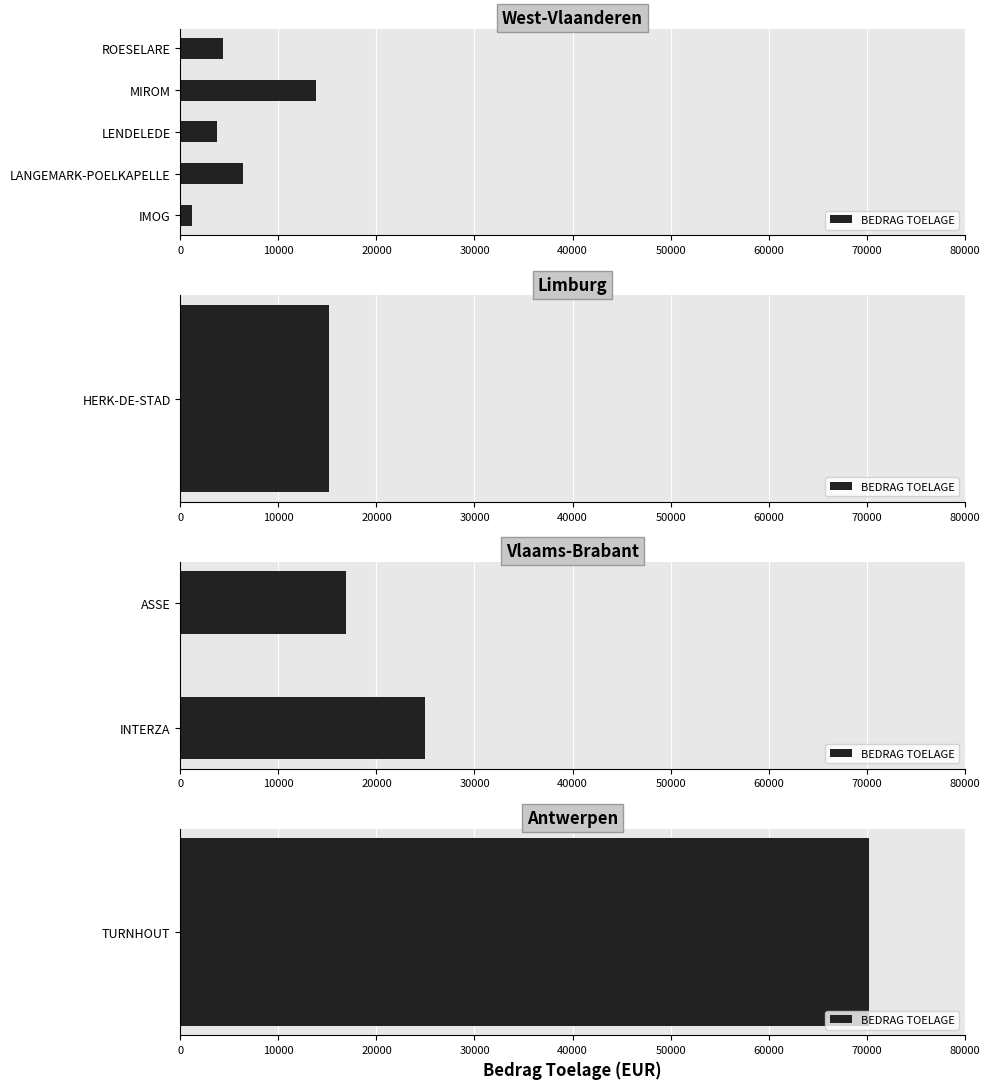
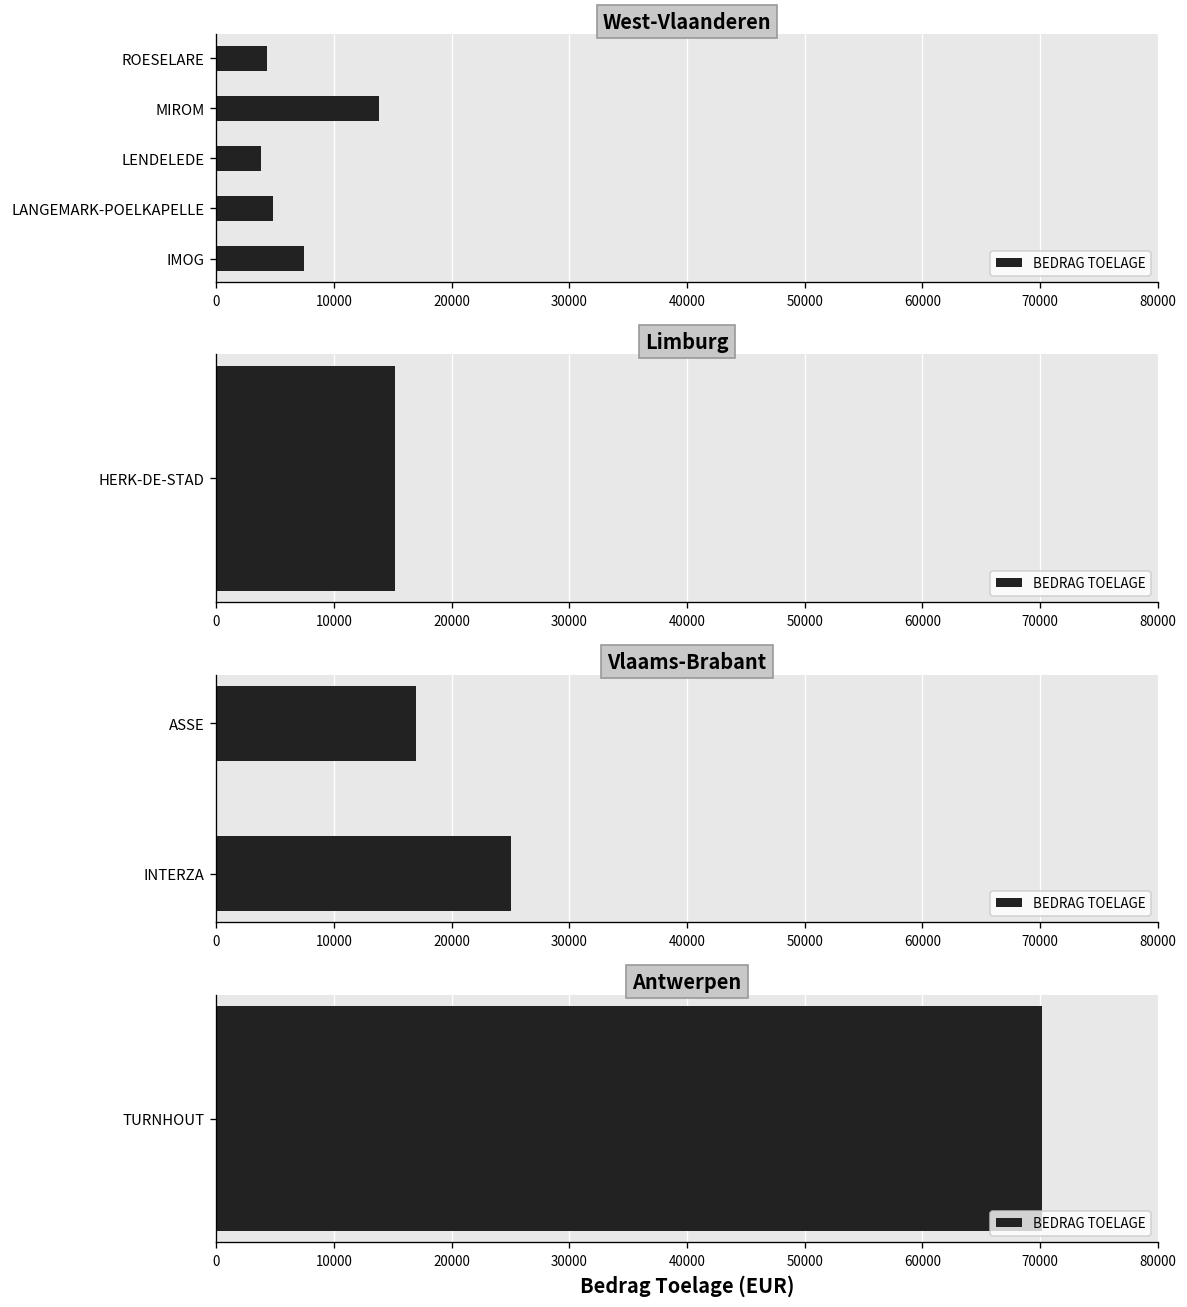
West-Vlaanderen, LANGEMARK-POELKAPELLE: 6000 -> 5000
West-Vlaanderen, IMOG: 1000 -> 7000
